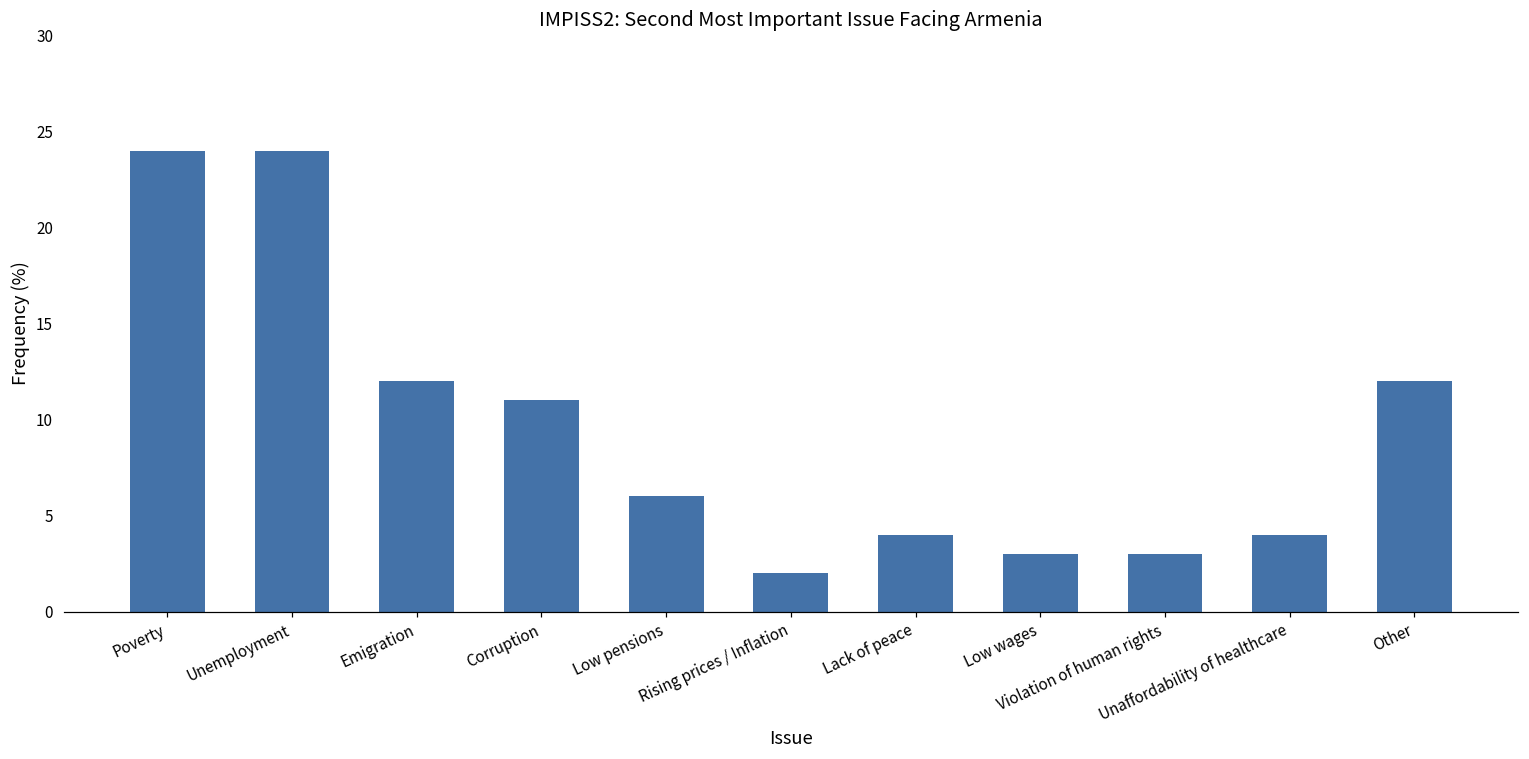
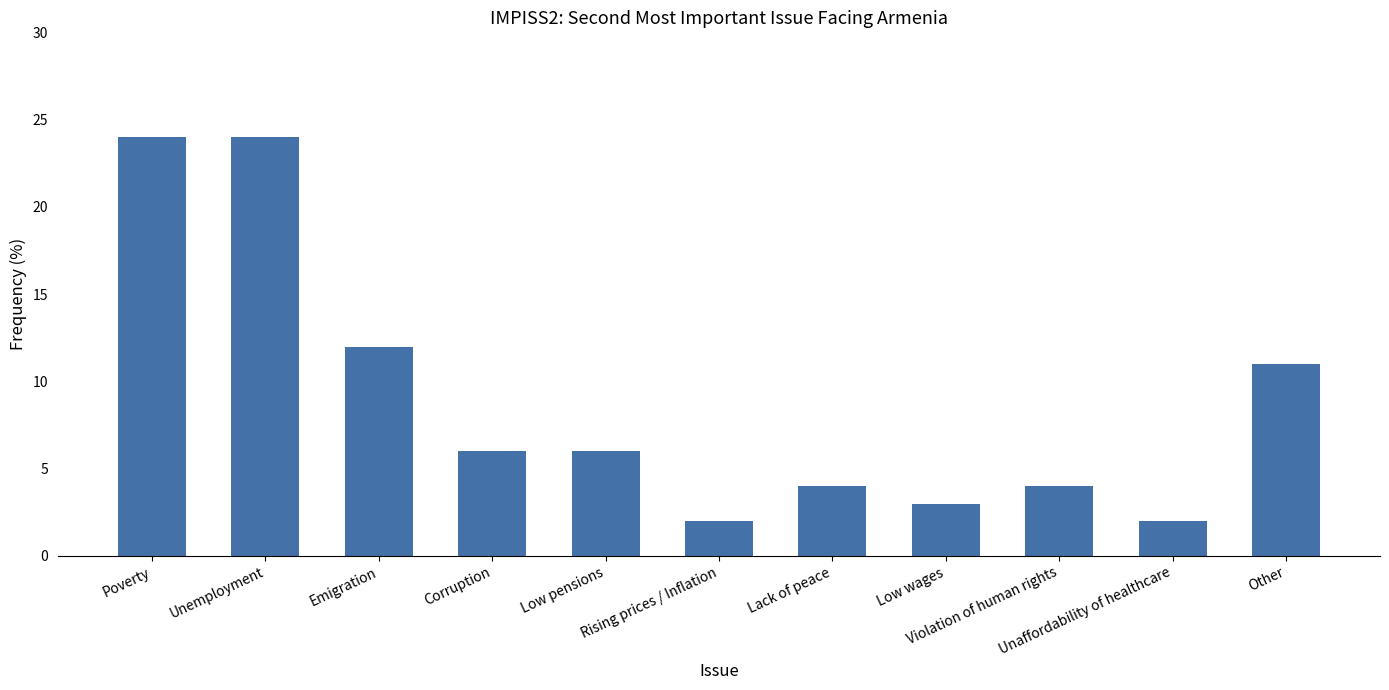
Corruption: 11 -> 6
Violation of human rights: 3 -> 4
Unaffordability of healthcare: 4 -> 2
Other: 12 -> 11
